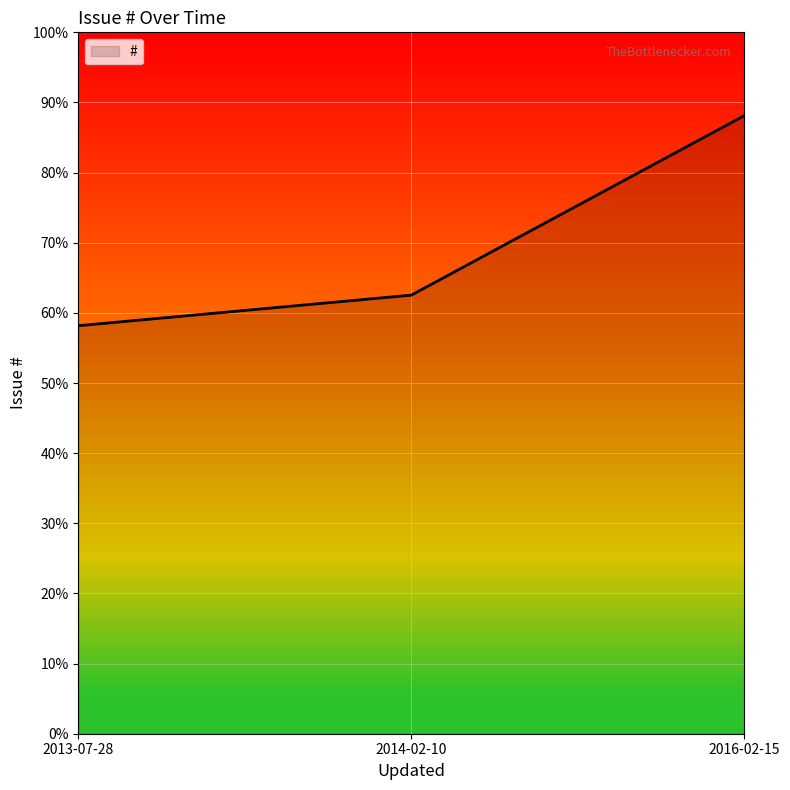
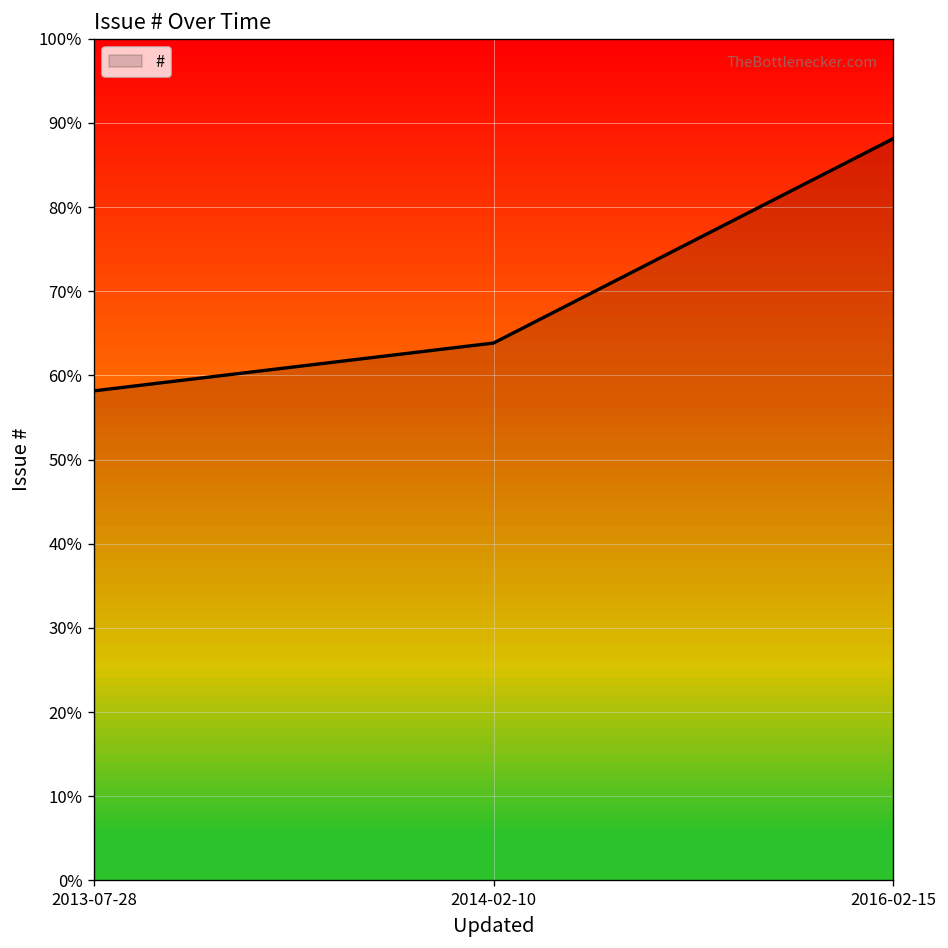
2014-02-10: 63% -> 64%
